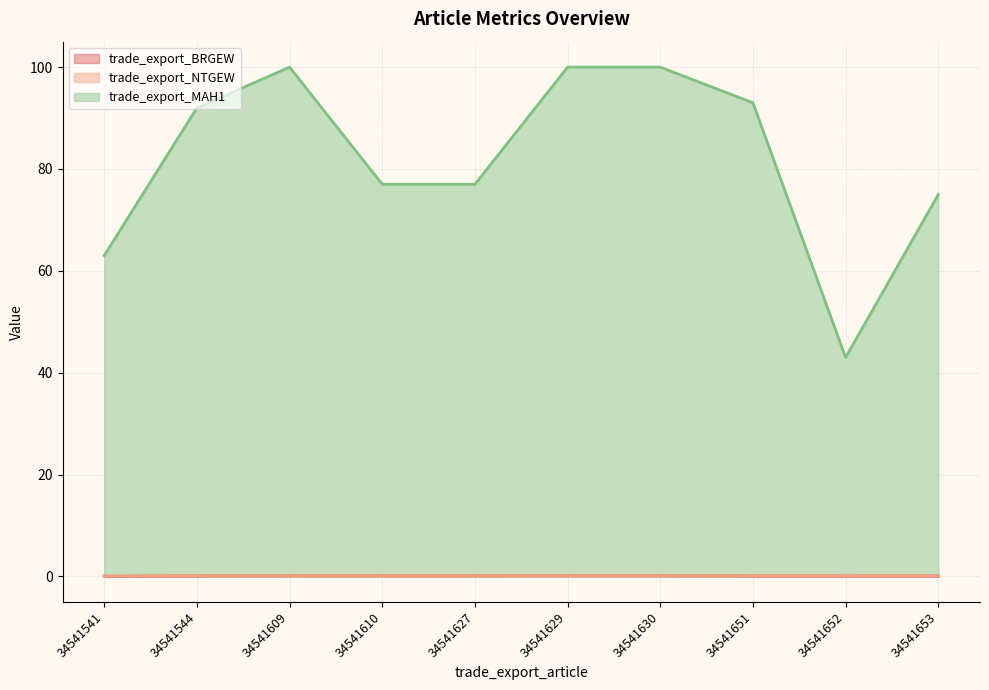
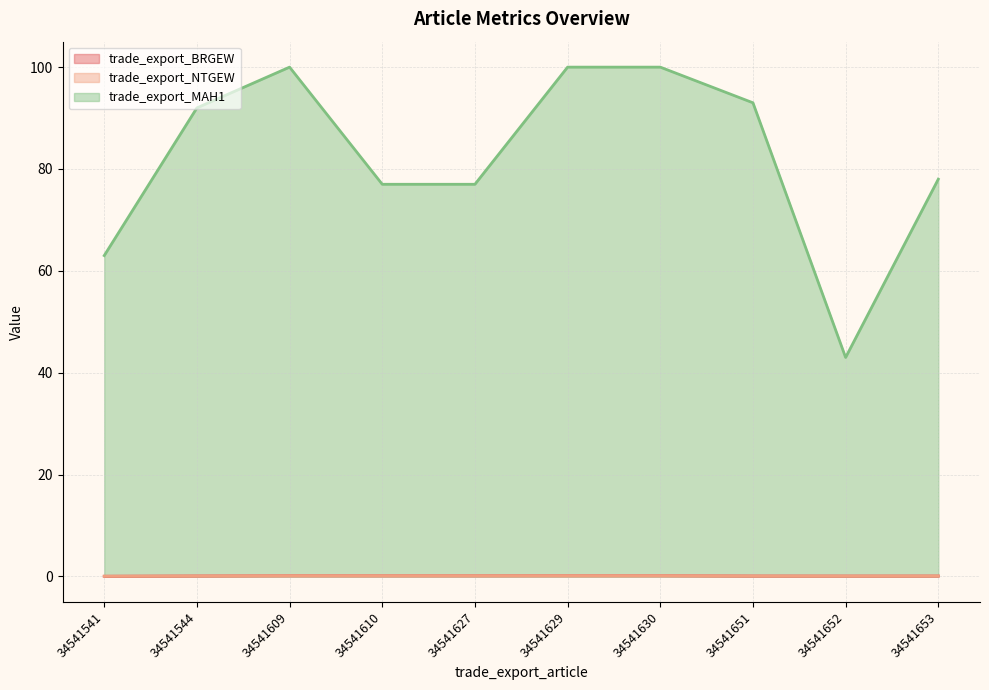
trade_export_MAH1, 34541653: 75 -> 78
